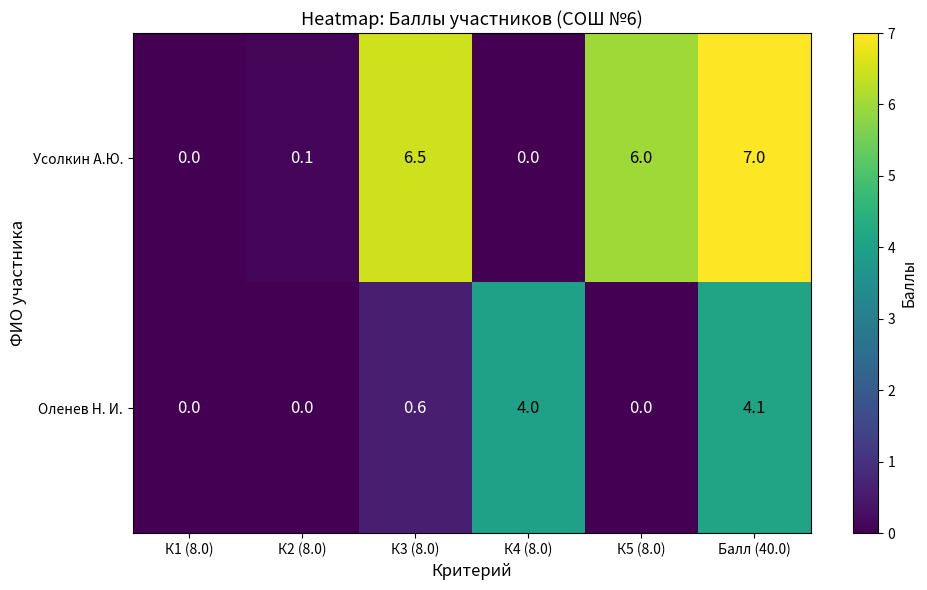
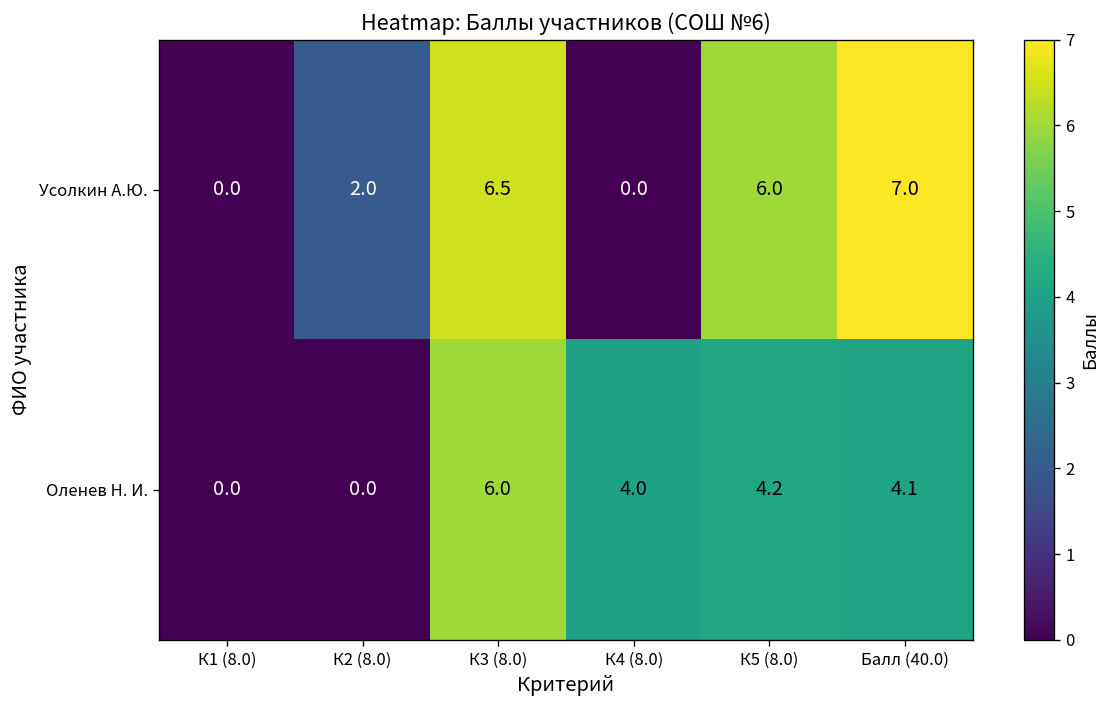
Усолкин А.Ю., К2 (8.0): 0.1 -> 2.0
Оленев Н. И., К3 (8.0): 0.6 -> 6.0
Оленев Н. И., К5 (8.0): 0.0 -> 4.2
